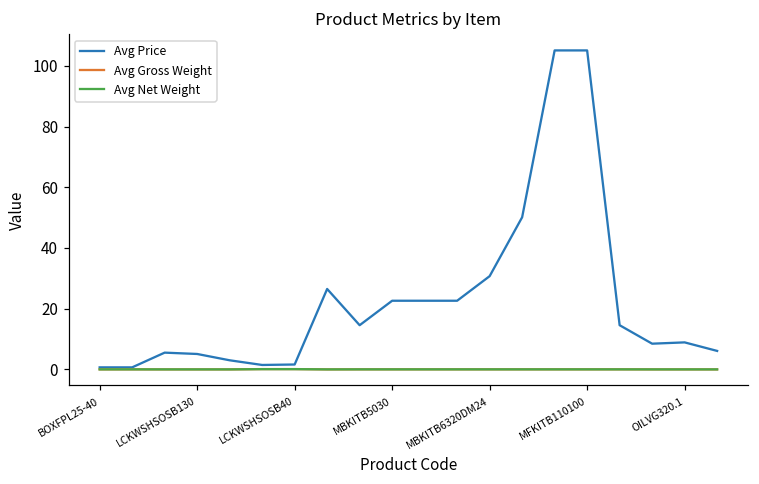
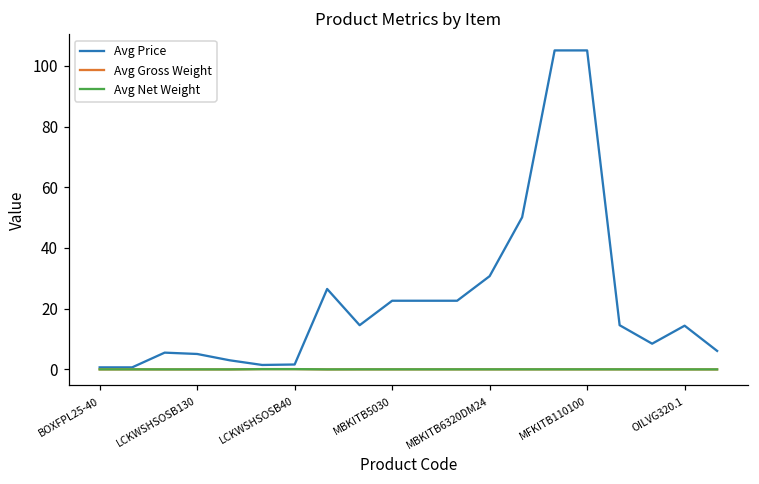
Avg Price, OILVG320.1: 9 -> 14
